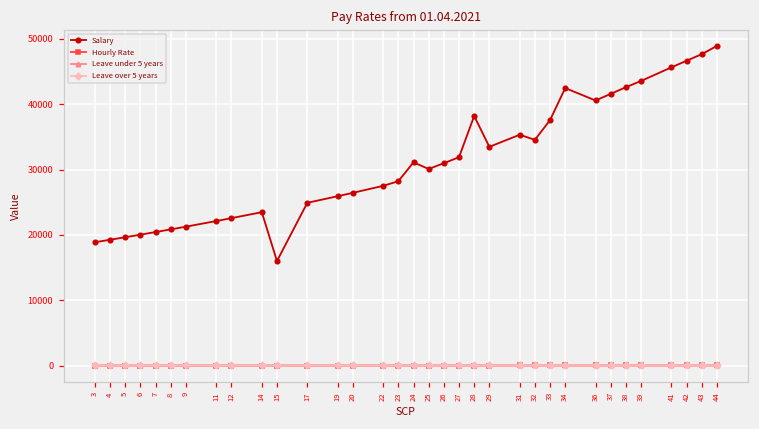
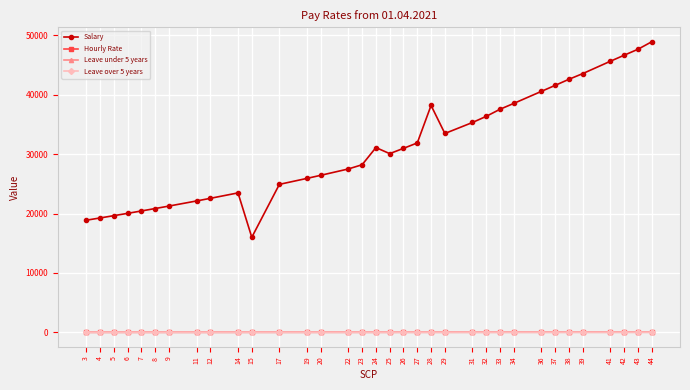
Salary, 32: 35000 -> 36000
Salary, 34: 42000 -> 39000
